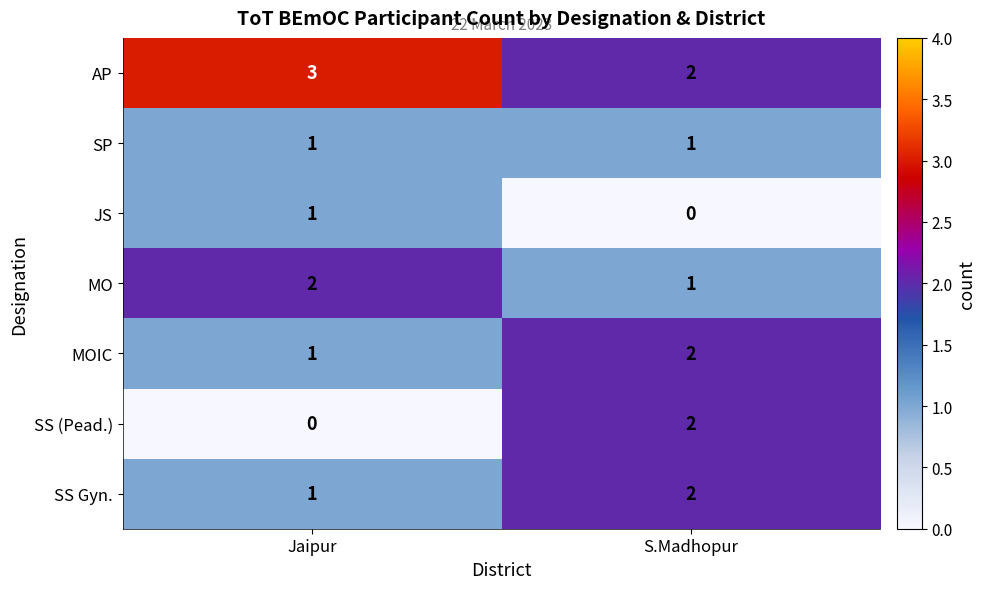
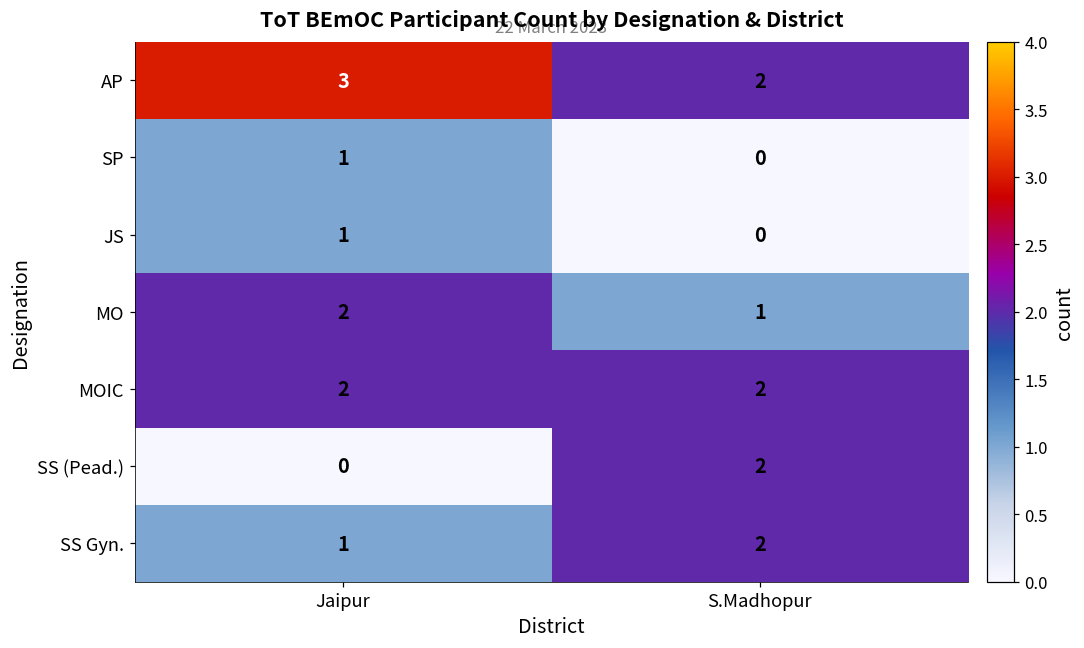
SP, S.Madhopur: 1 -> 0
MOIC, Jaipur: 1 -> 2
